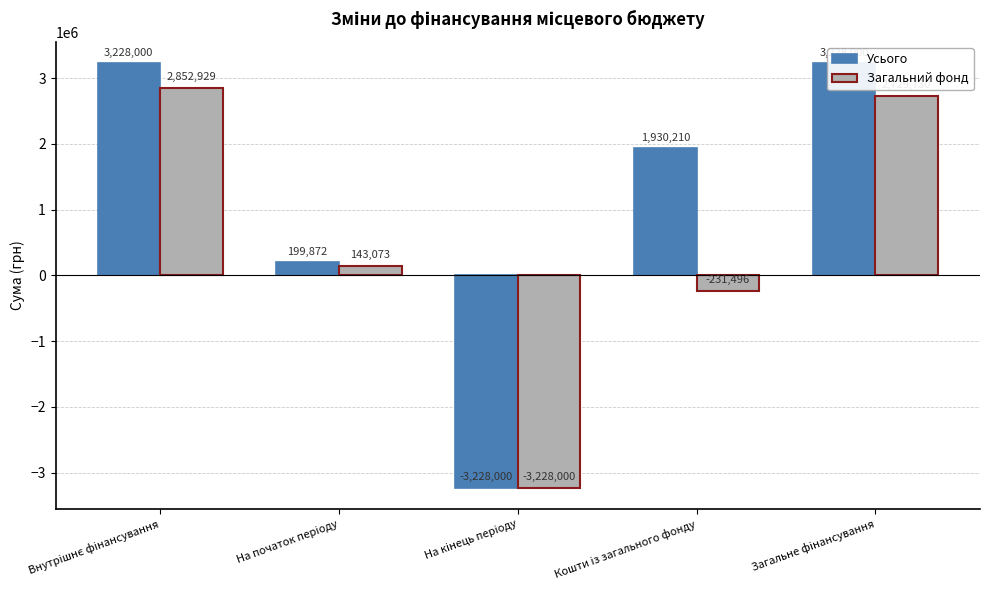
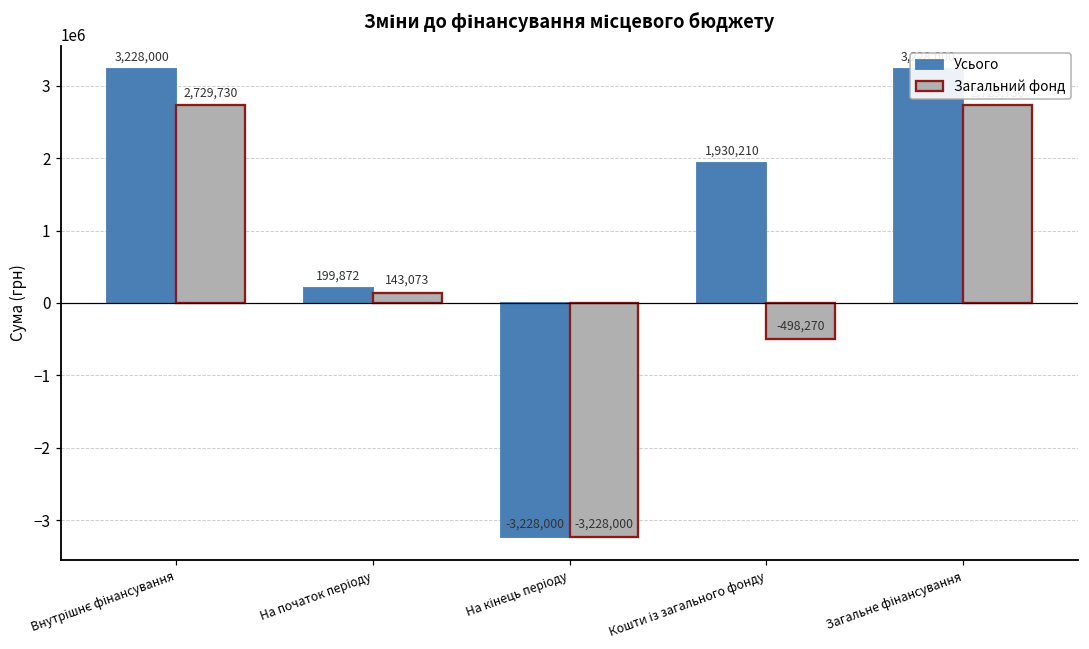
Загальний фонд, Внутрішнє фінансування: 2,852,929 -> 2,729,730
Загальний фонд, Кошти із загального фонду: -231,496 -> -498,270
